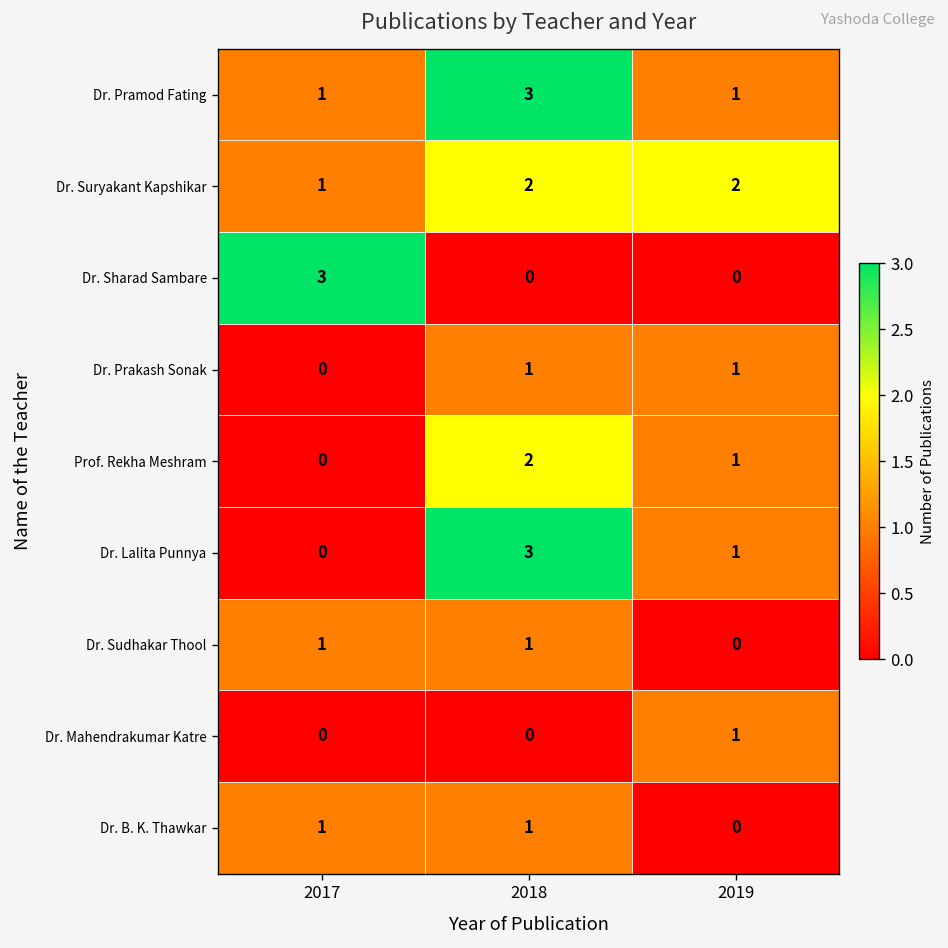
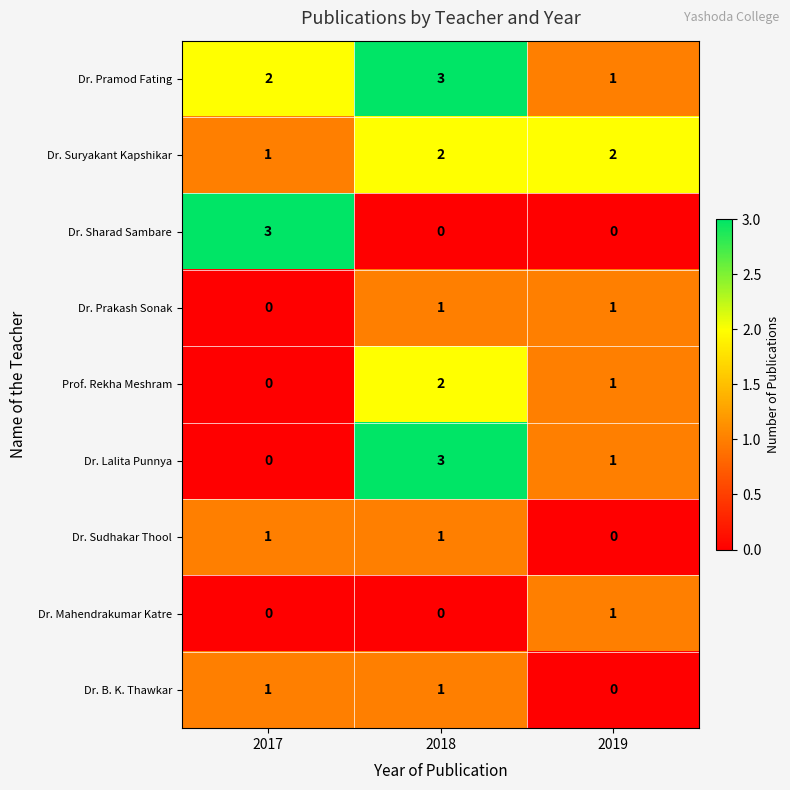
Dr. Pramod Fating, 2017: 1 -> 2
